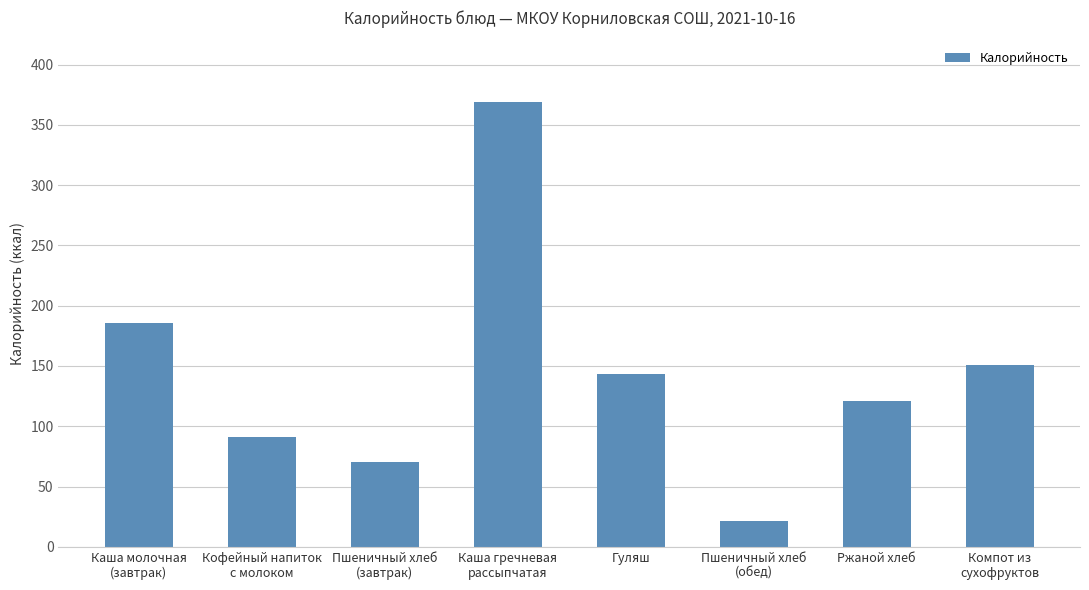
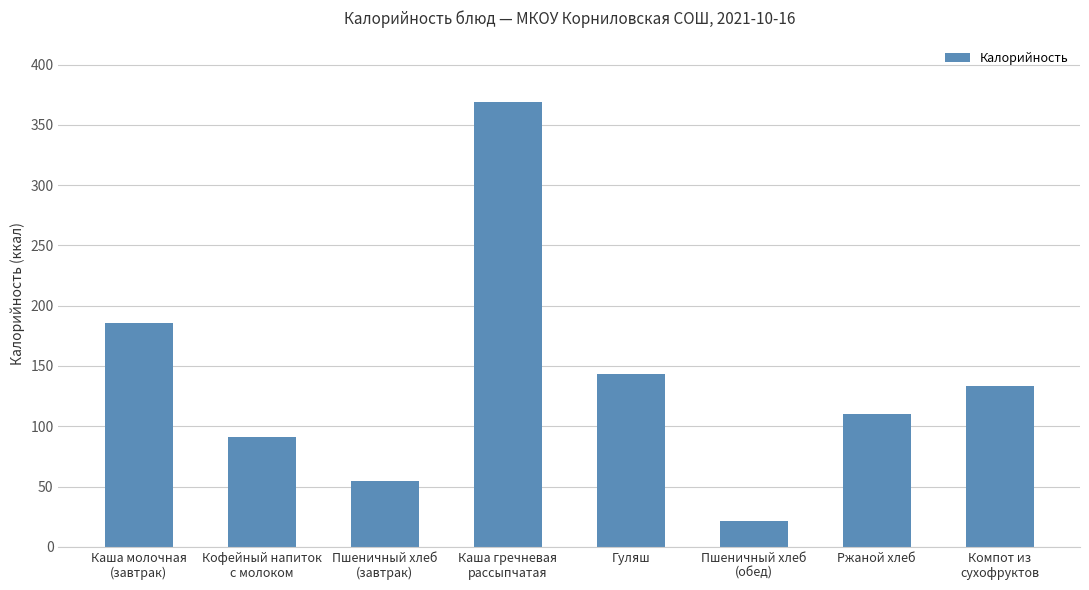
Пшеничный хлеб (завтрак): 70 -> 55
Ржаной хлеб: 121 -> 110
Компот из сухофруктов: 151 -> 133
